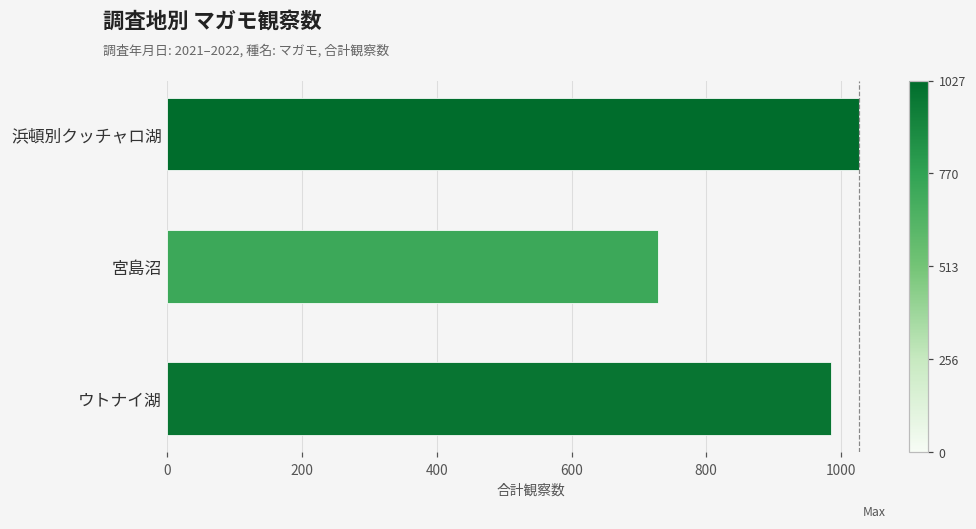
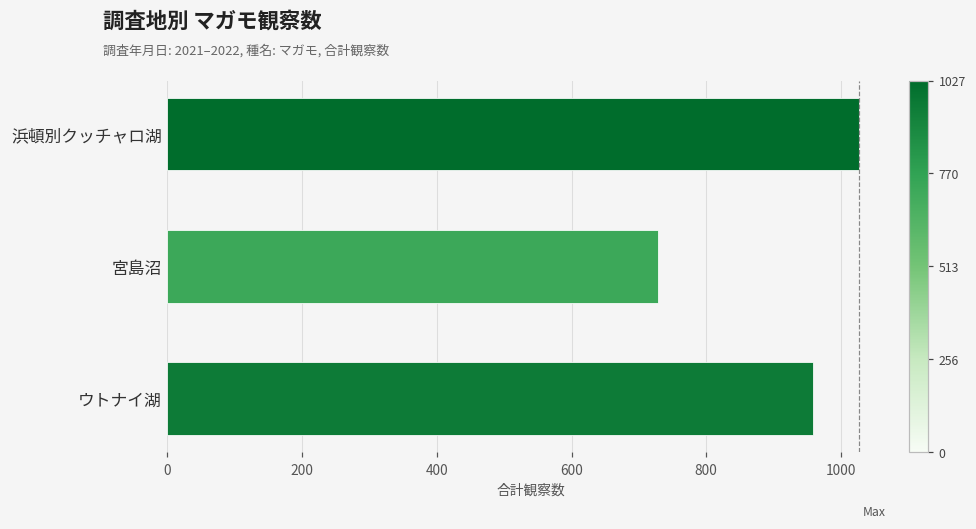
ウトナイ湖: 990 -> 960
